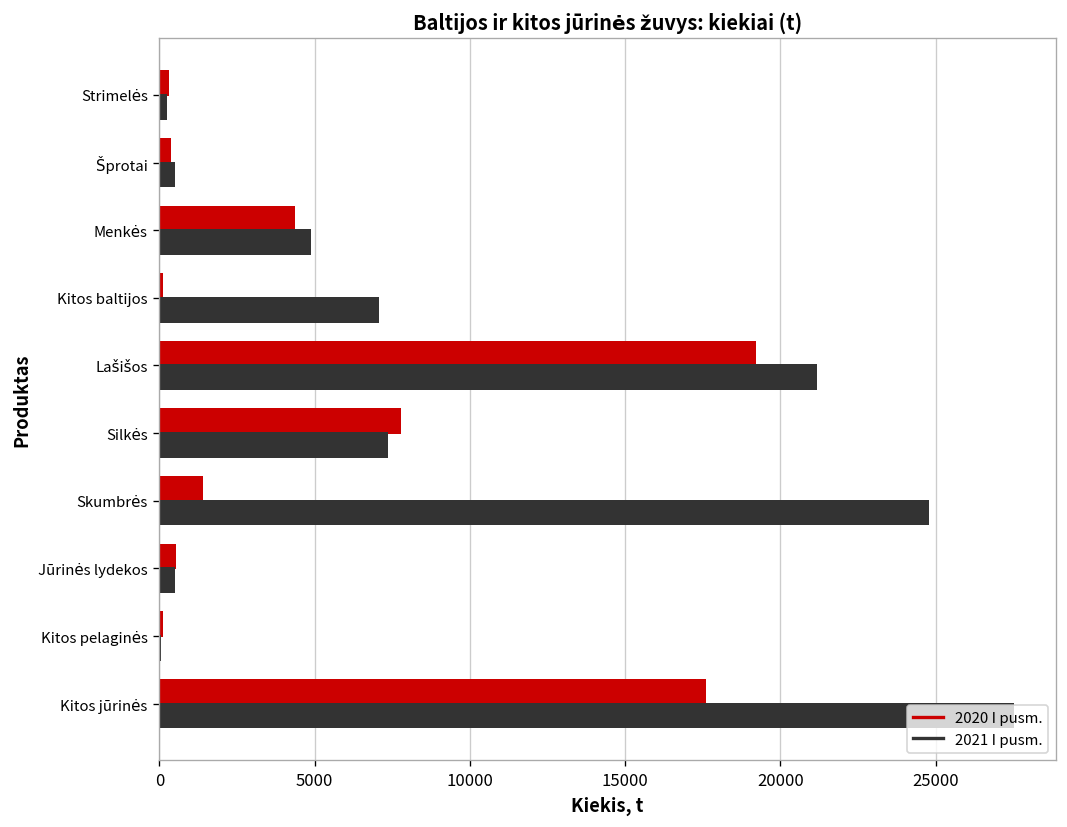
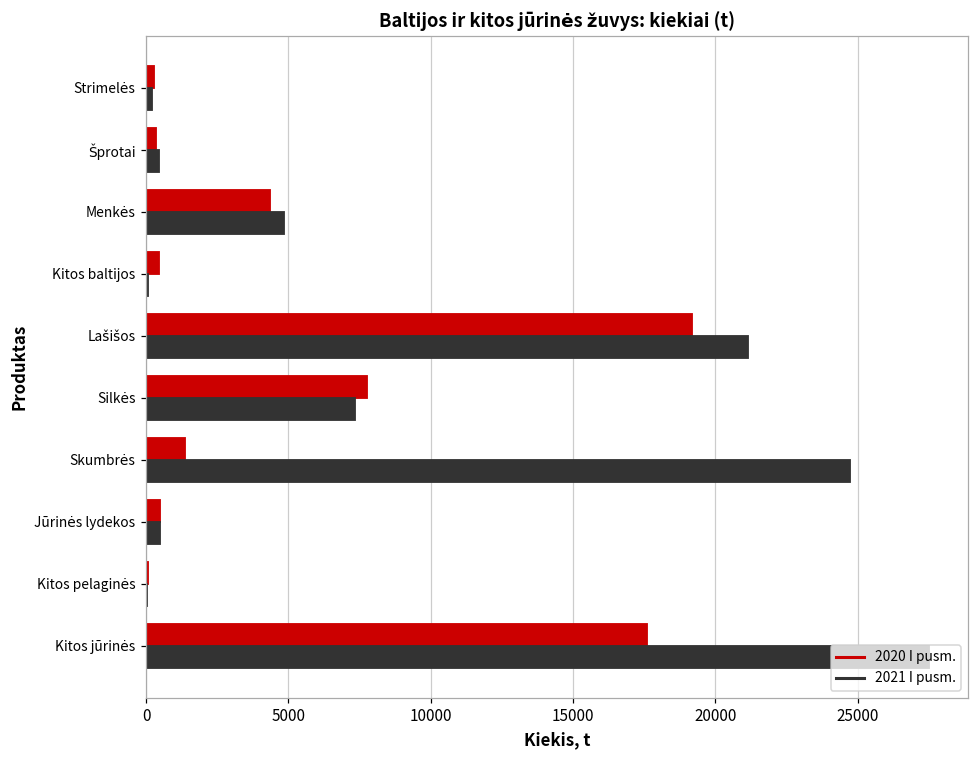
2020 I pusm., Kitos baltijos: 100 -> 400
2021 I pusm., Kitos baltijos: 7000 -> 100
